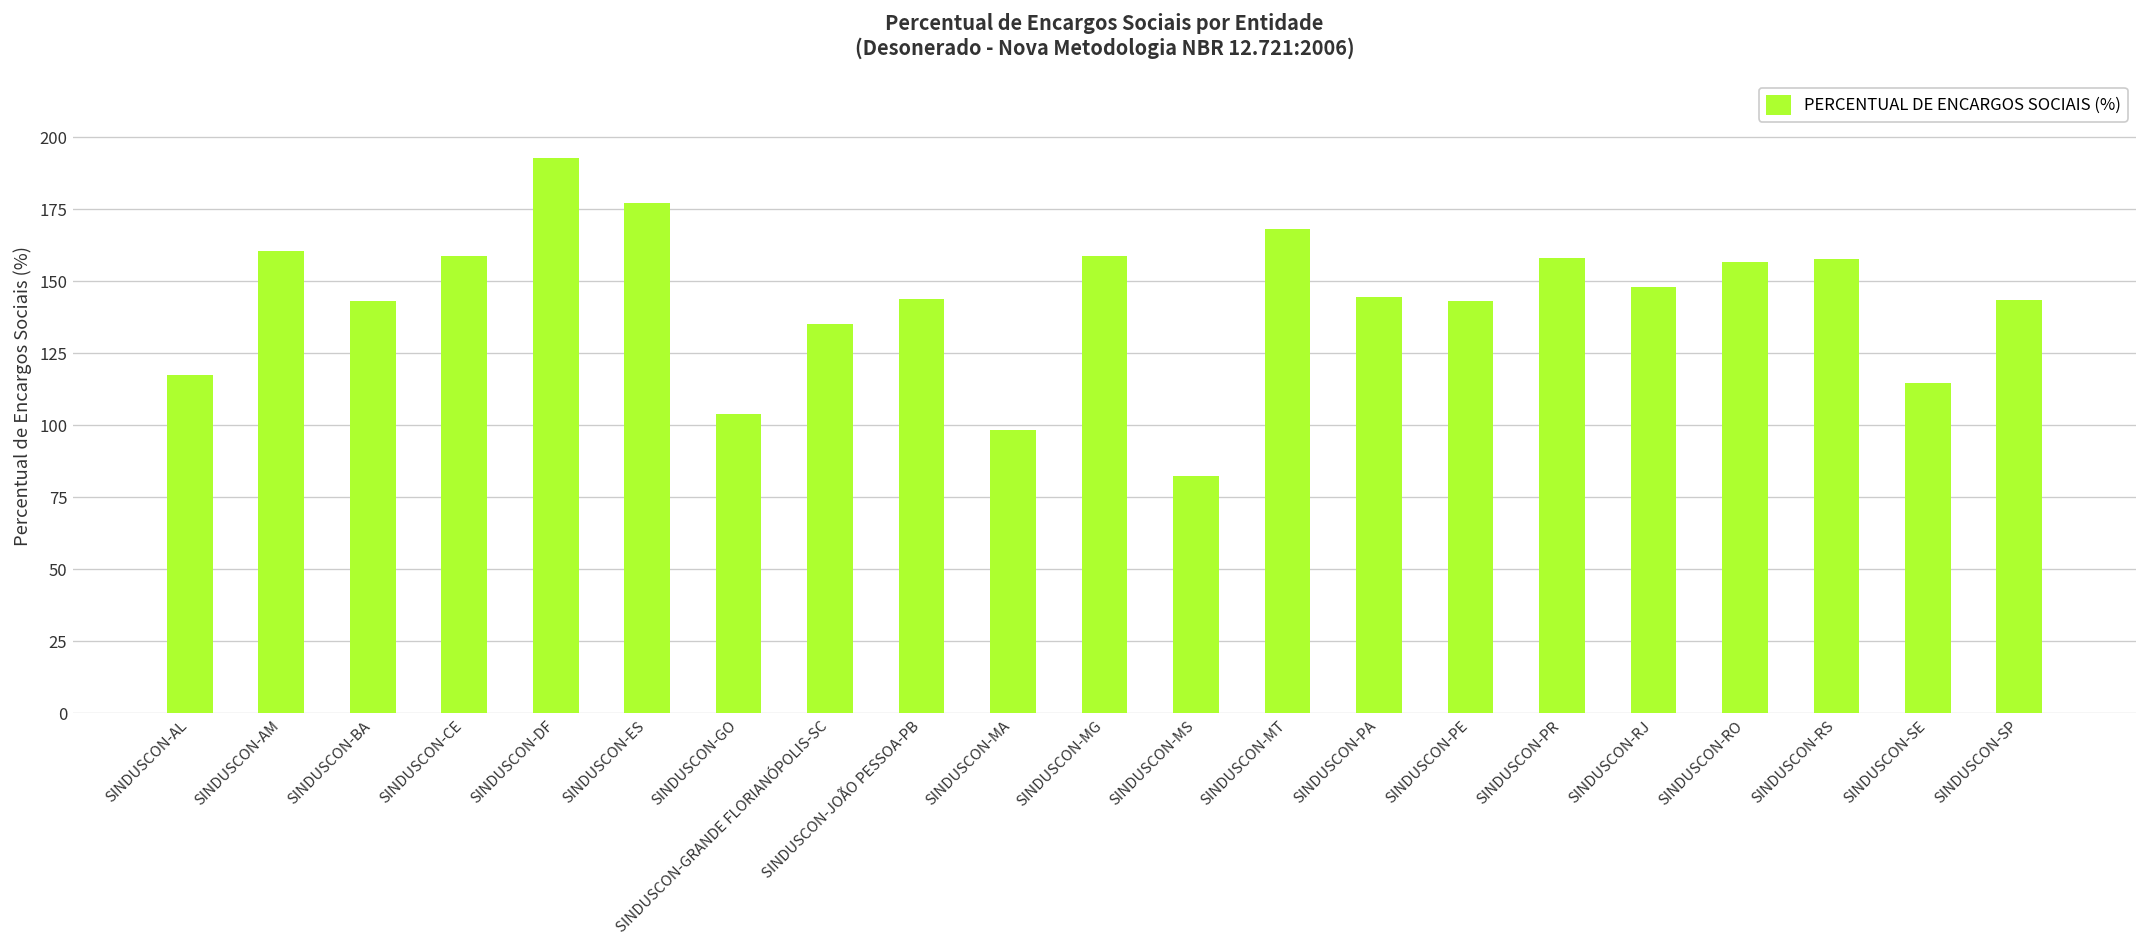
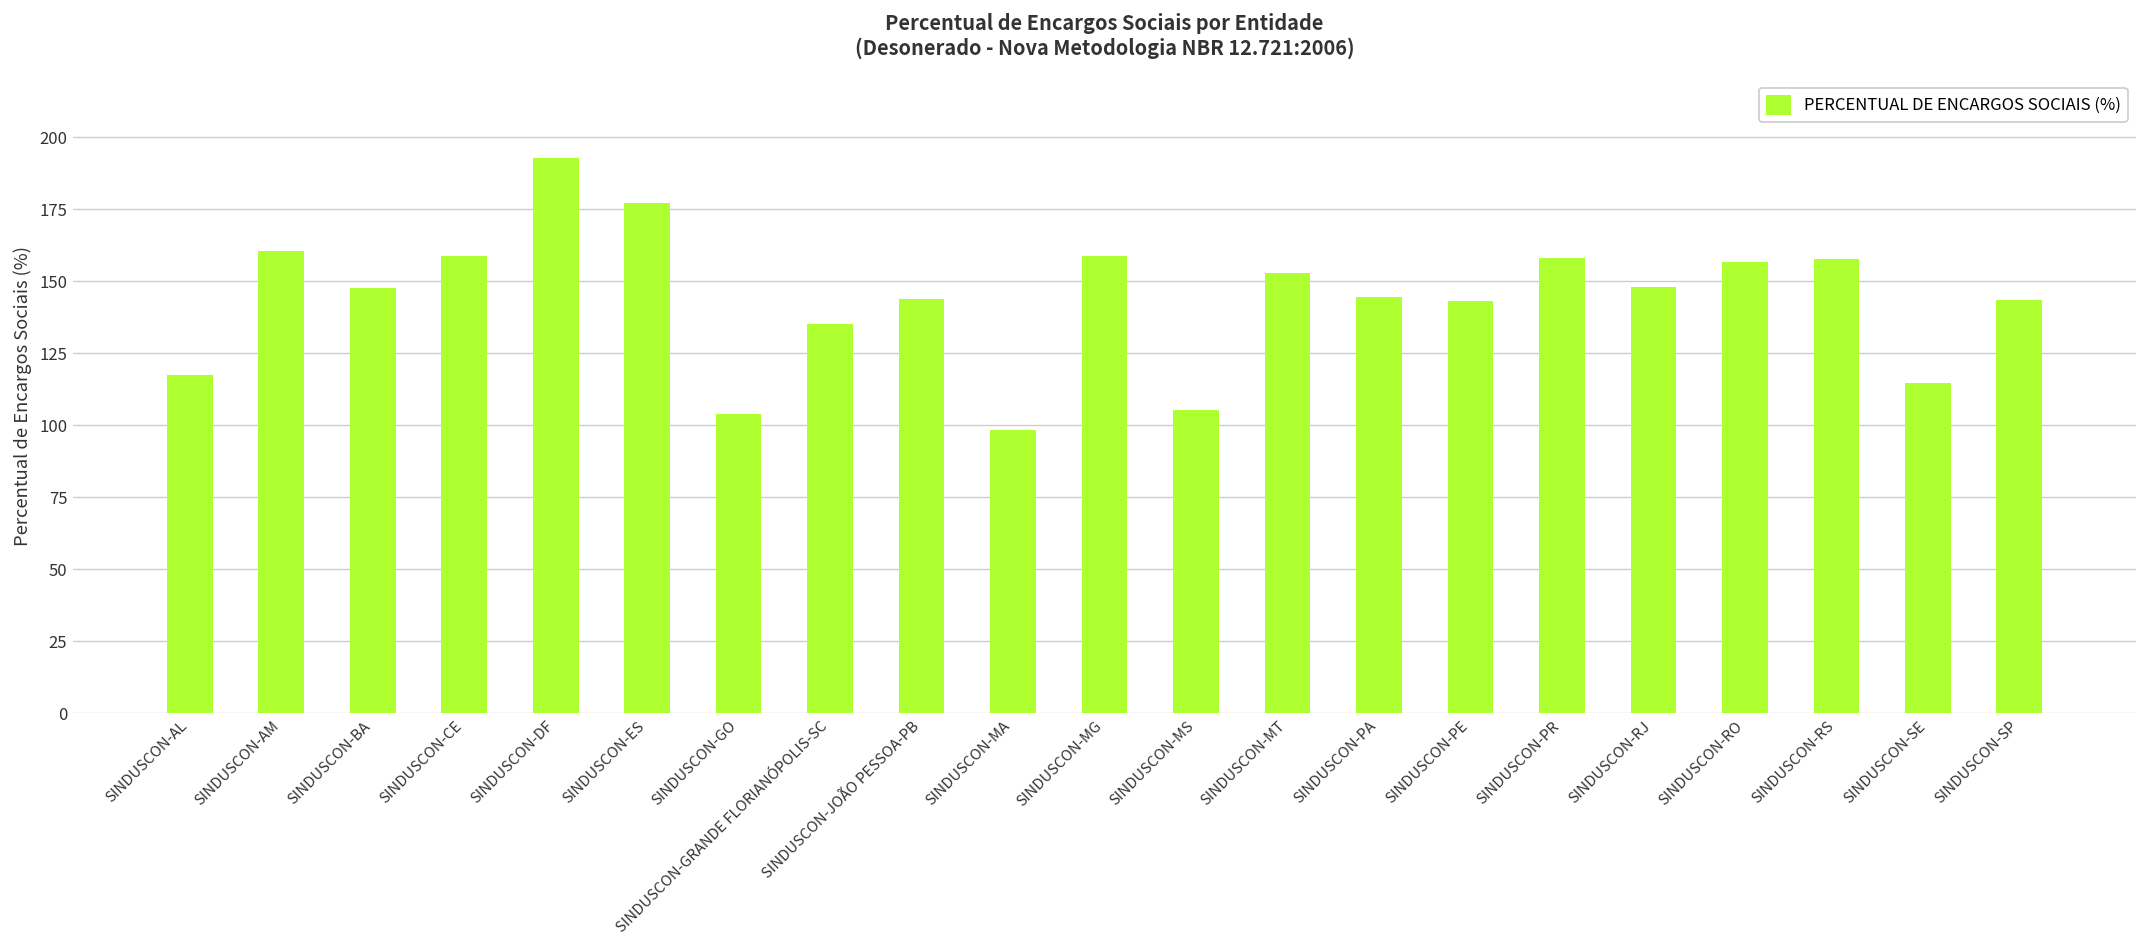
SINDUSCON-BA: 143 -> 148
SINDUSCON-MS: 83 -> 105
SINDUSCON-MT: 168 -> 153
